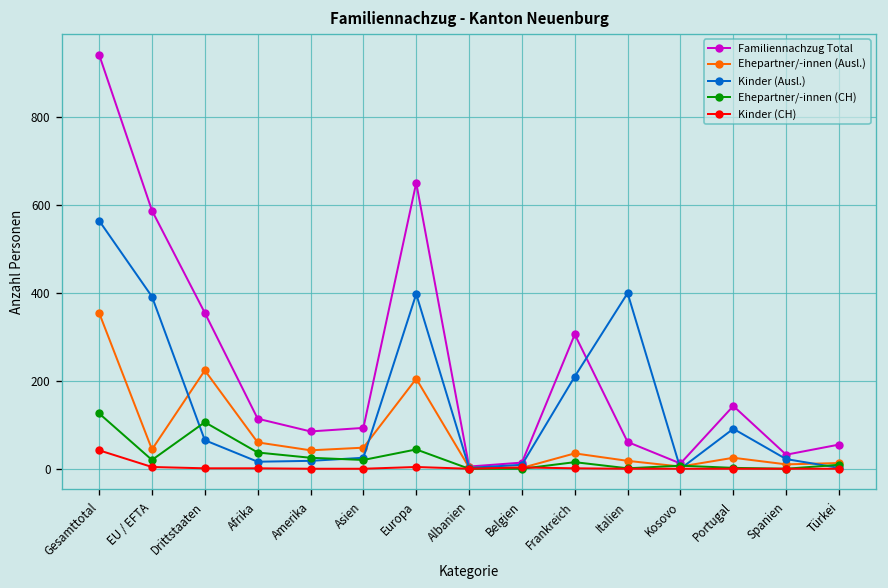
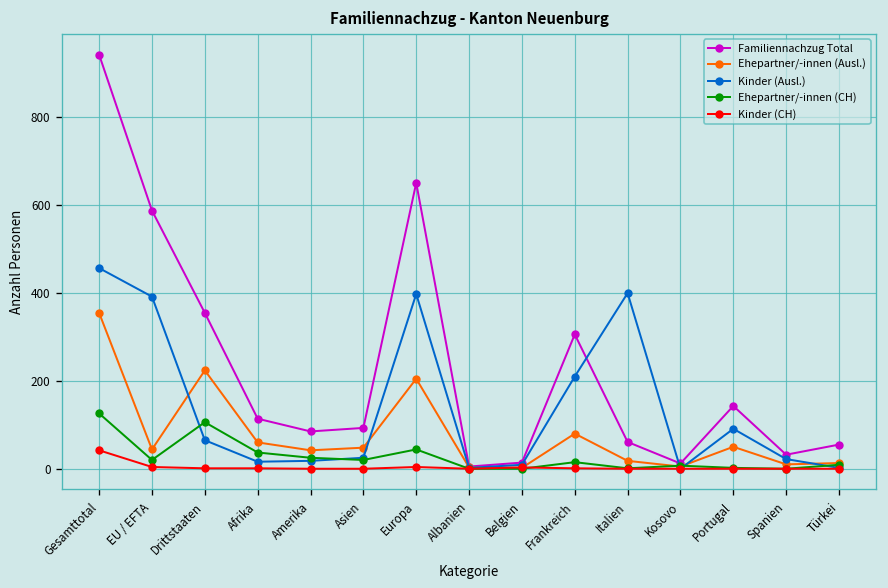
Kinder (Ausl.), Gesamttotal: 570 -> 460
Ehepartner/-innen (Ausl.), Frankreich: 40 -> 80
Ehepartner/-innen (Ausl.), Portugal: 30 -> 50
